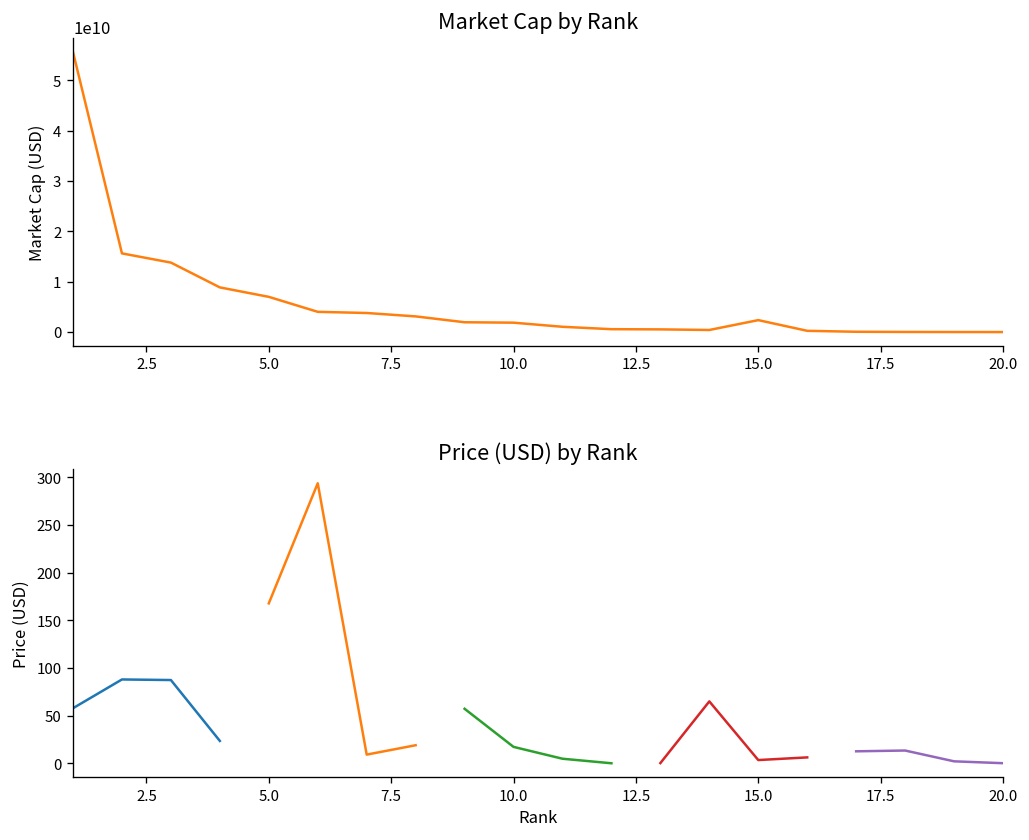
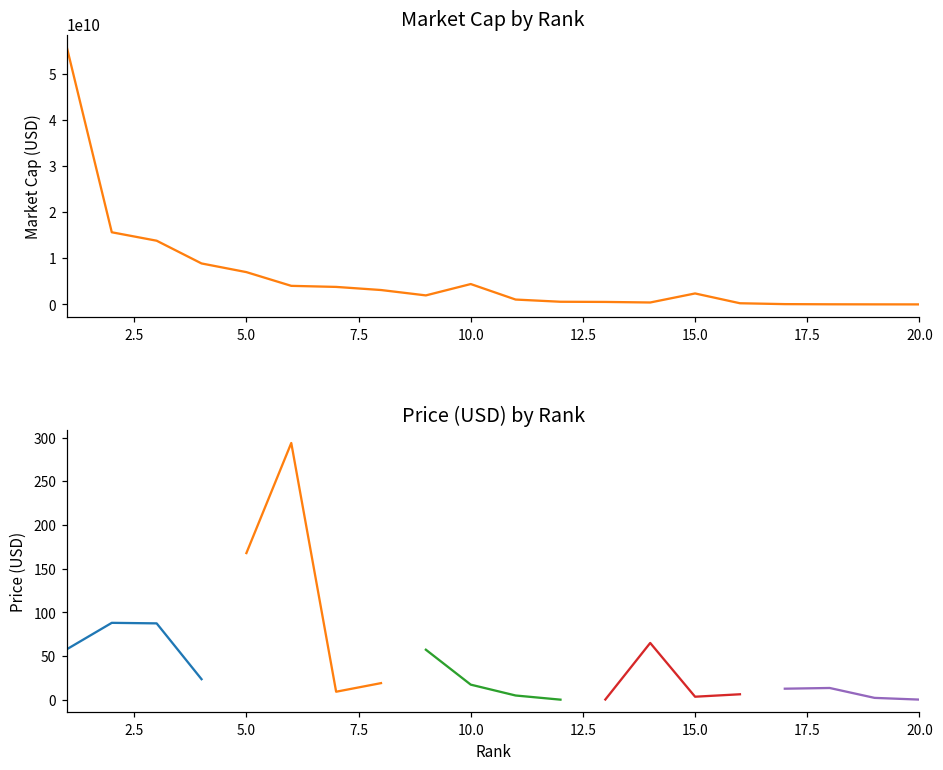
Market Cap by Rank, 10.0: 2000000000 -> 4000000000
